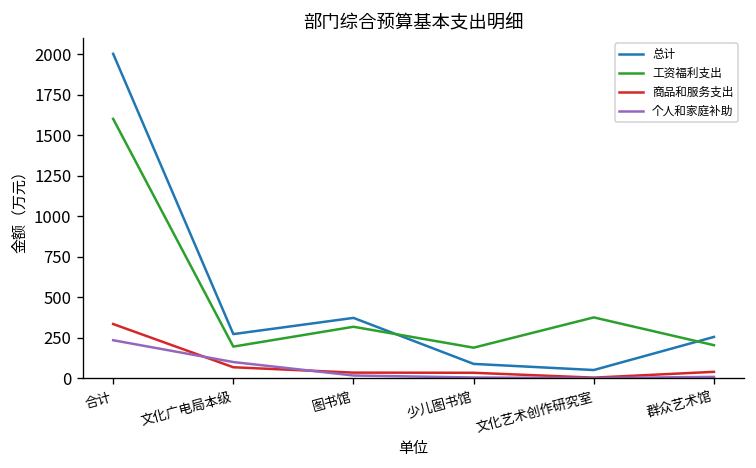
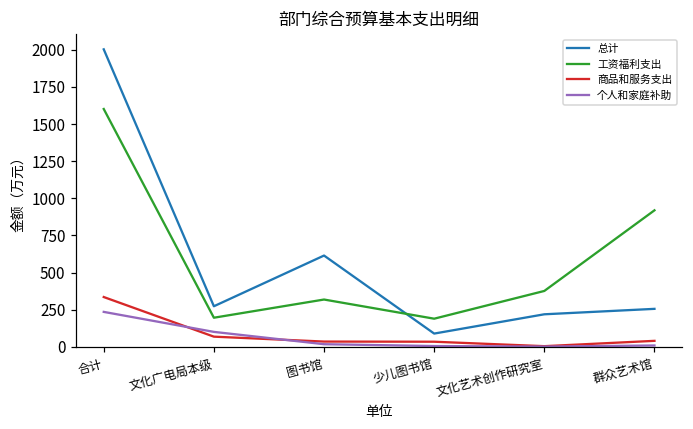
总计, 图书馆: 370 -> 620
总计, 文化艺术创作研究室: 50 -> 220
工资福利支出, 群众艺术馆: 210 -> 920
